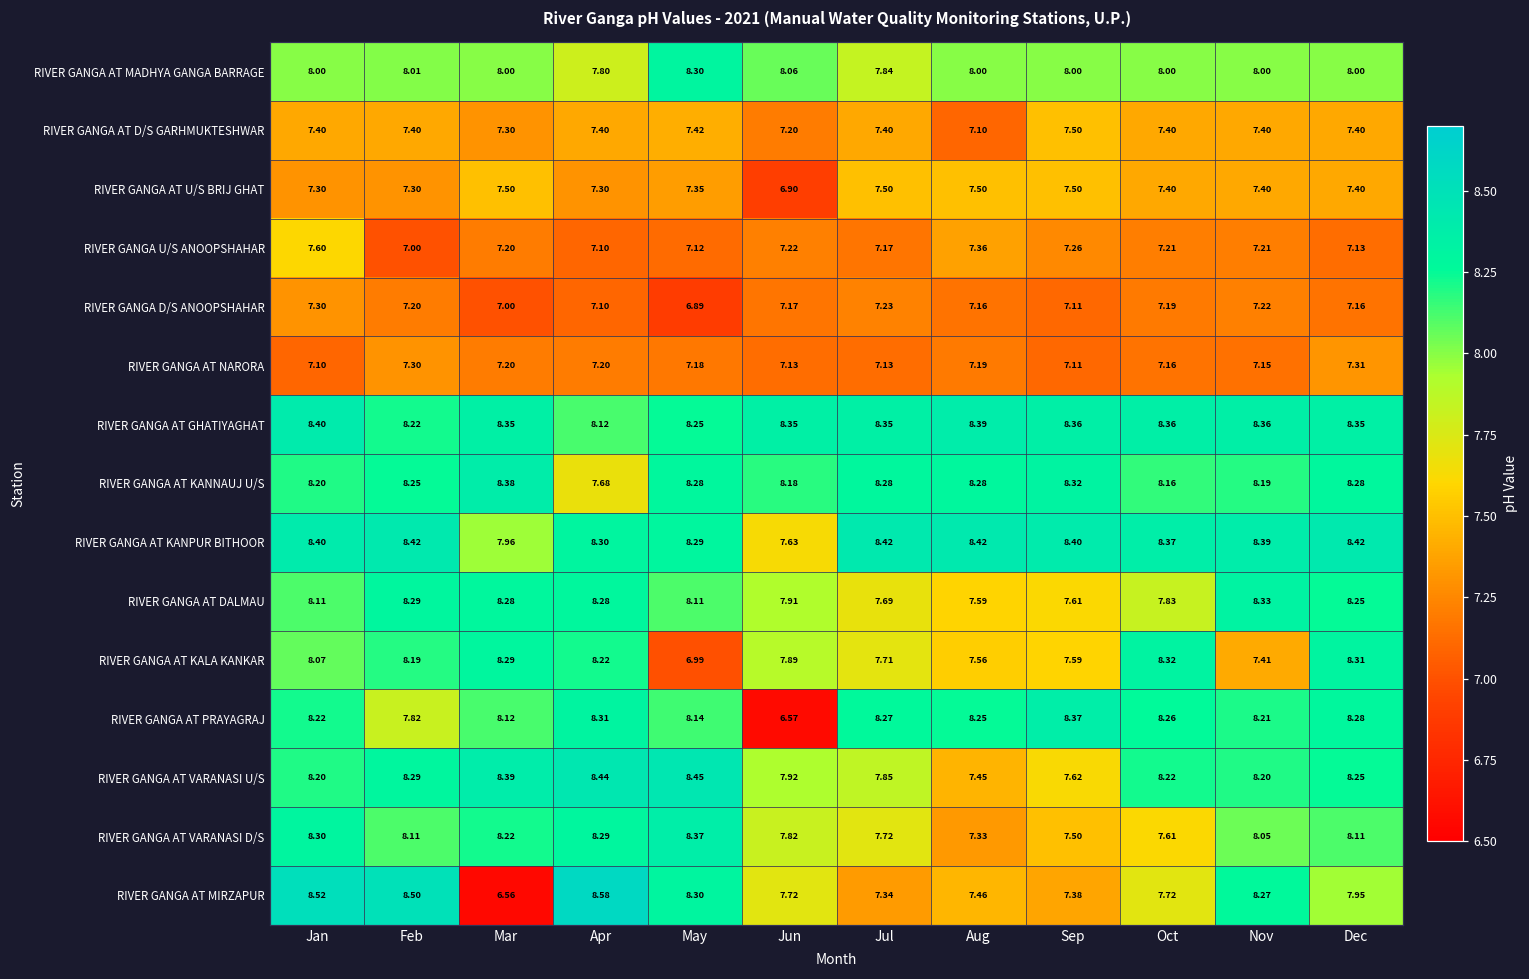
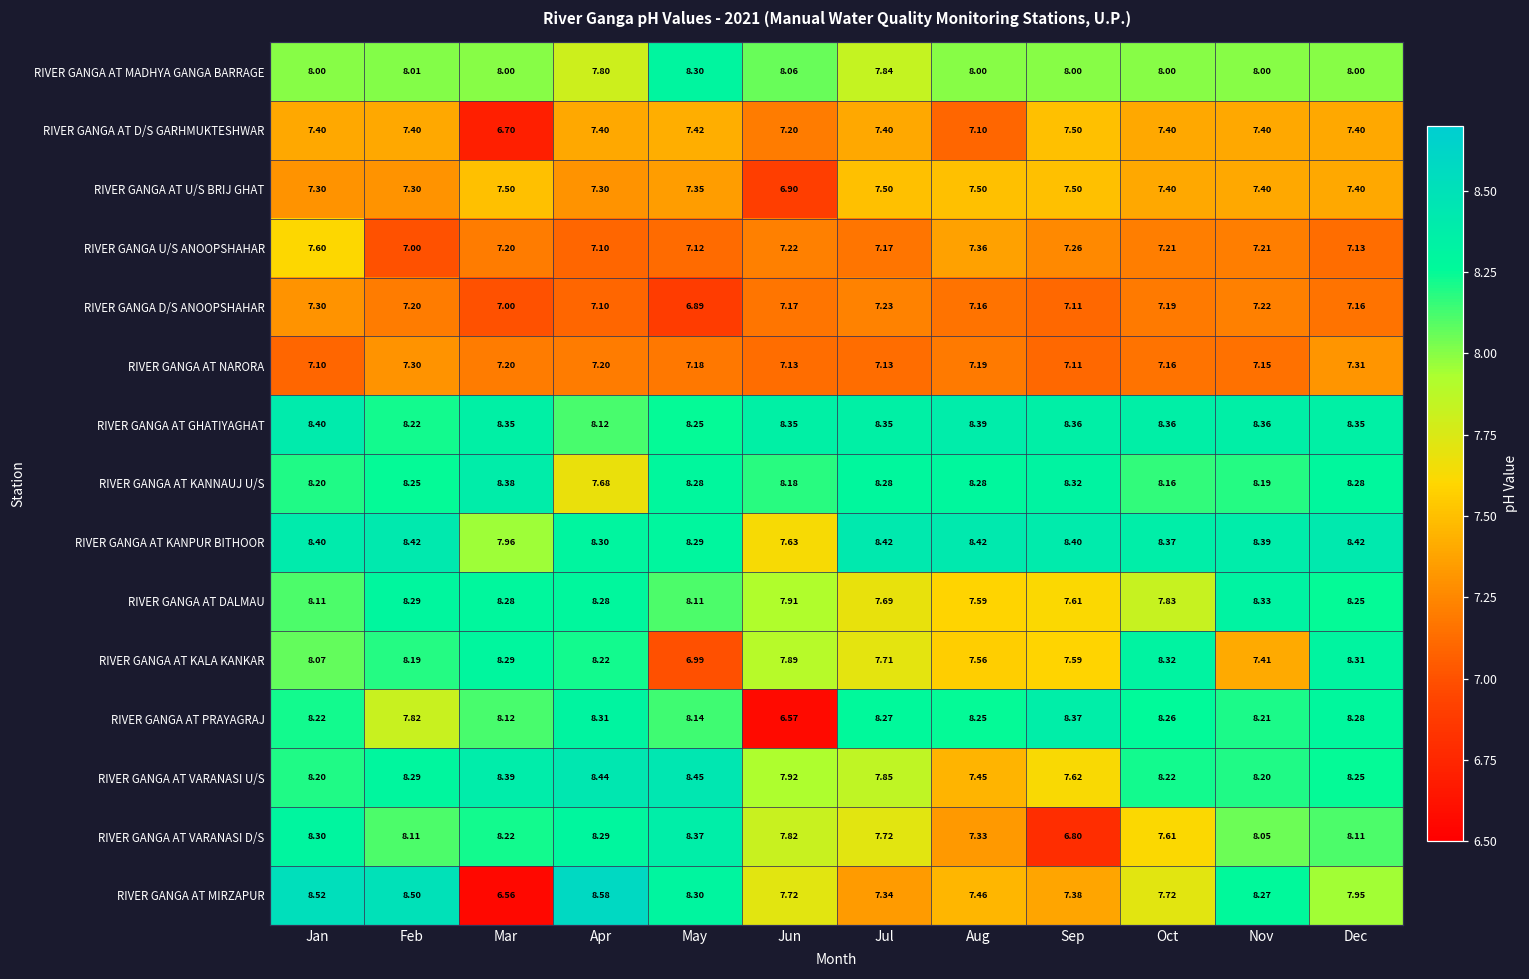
RIVER GANGA AT D/S GARHMUKTESHWAR, Mar: 7.30 -> 6.70
RIVER GANGA AT VARANASI D/S, Sep: 7.50 -> 6.80
